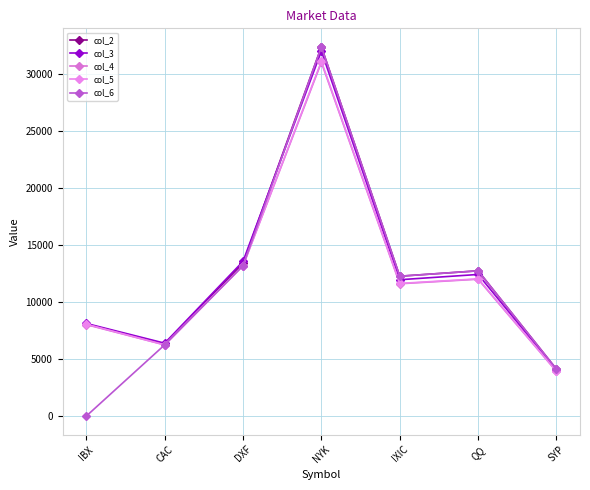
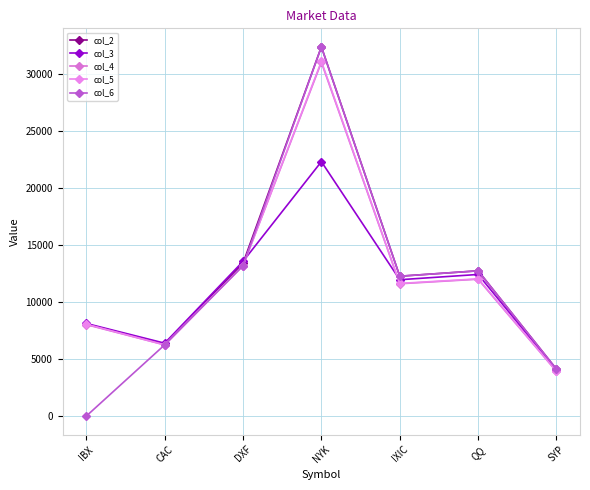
col_3, NYK: 32000 -> 22300
